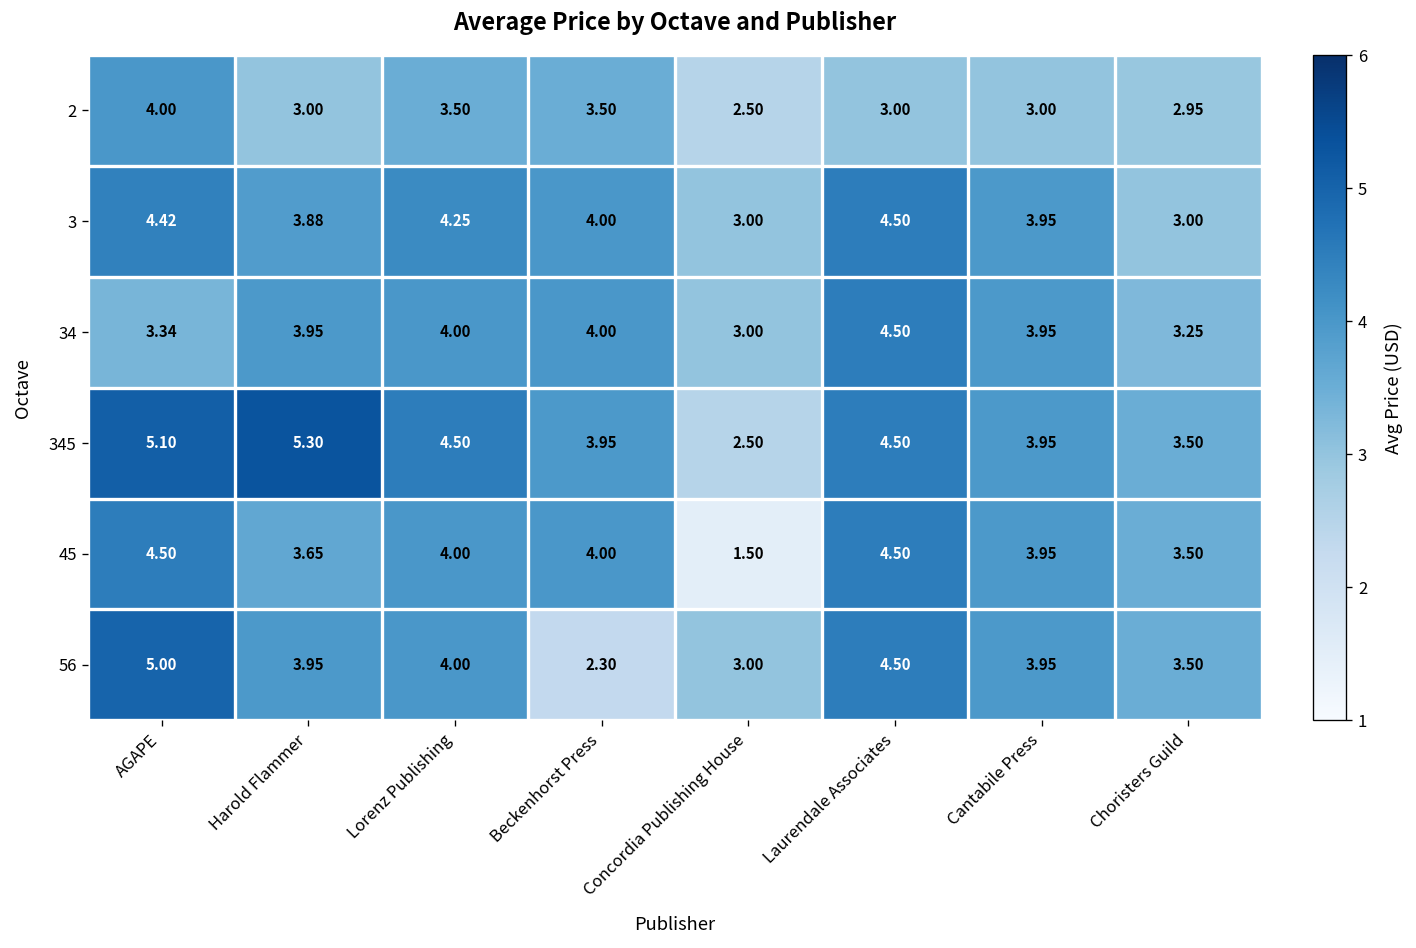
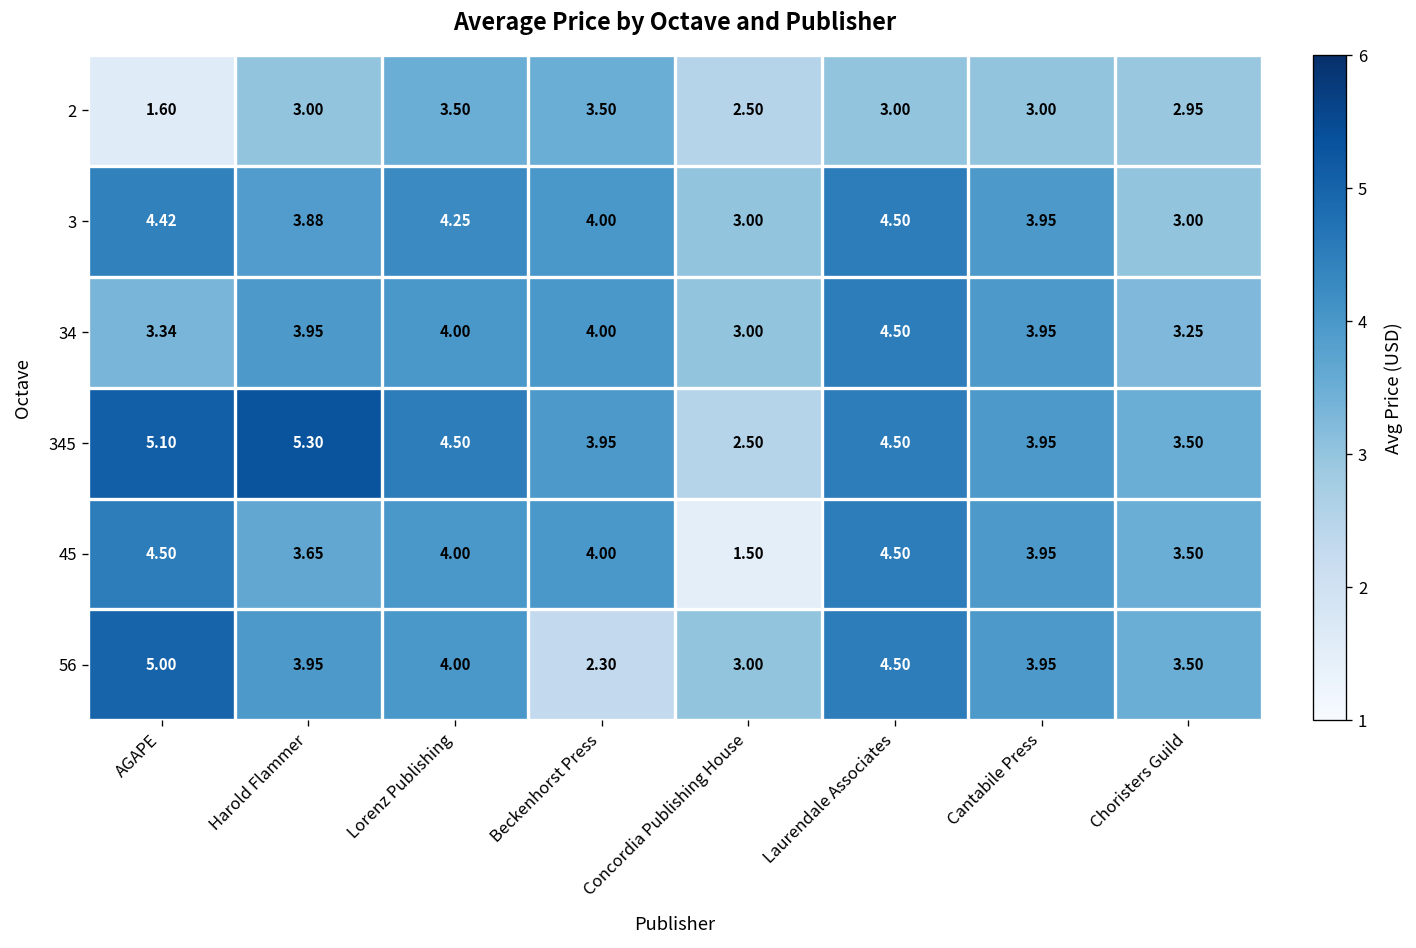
2, AGAPE: 4.00 -> 1.60
